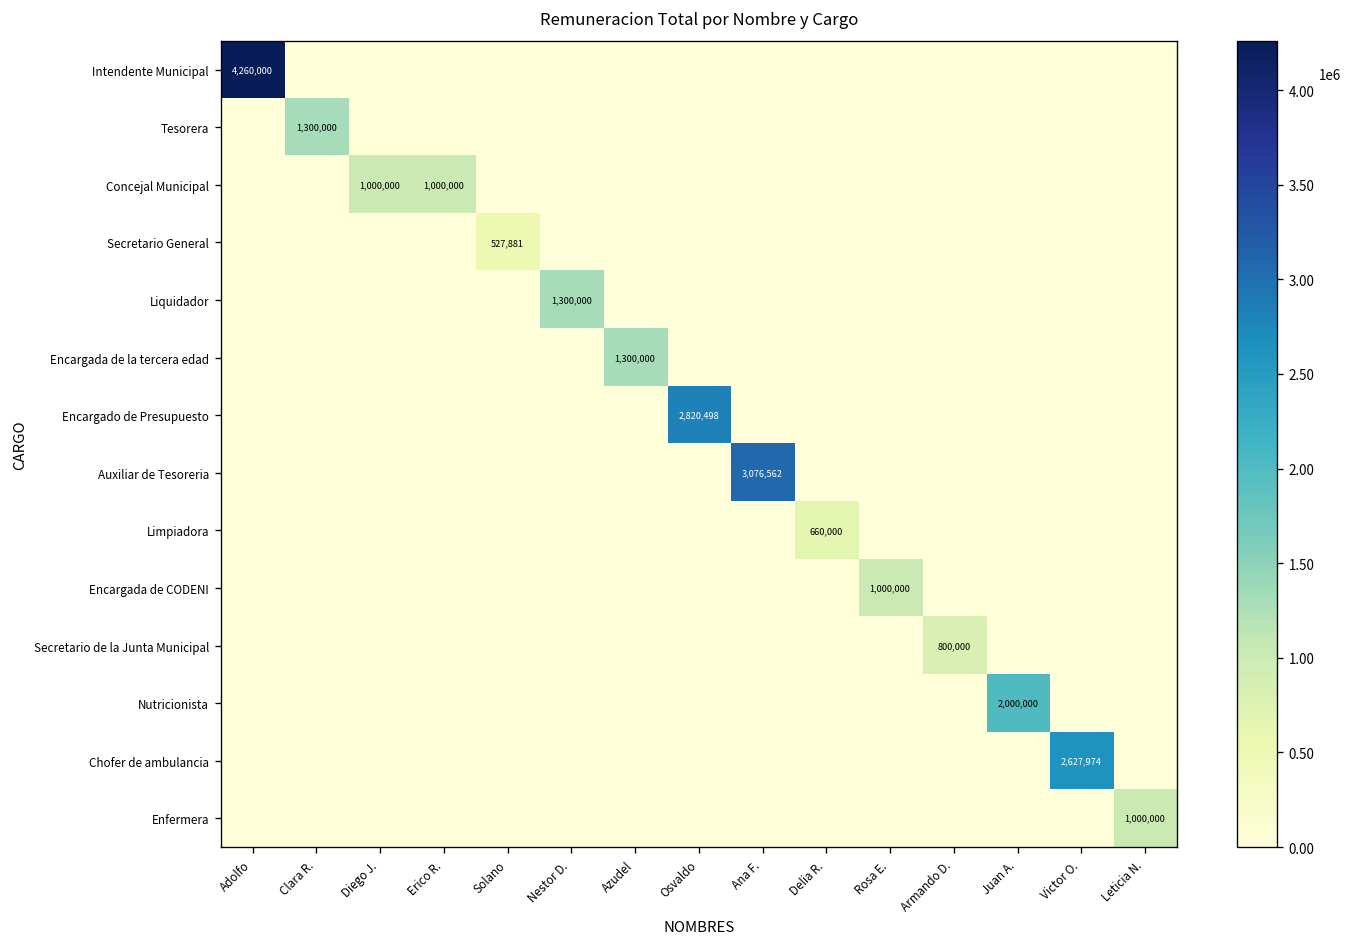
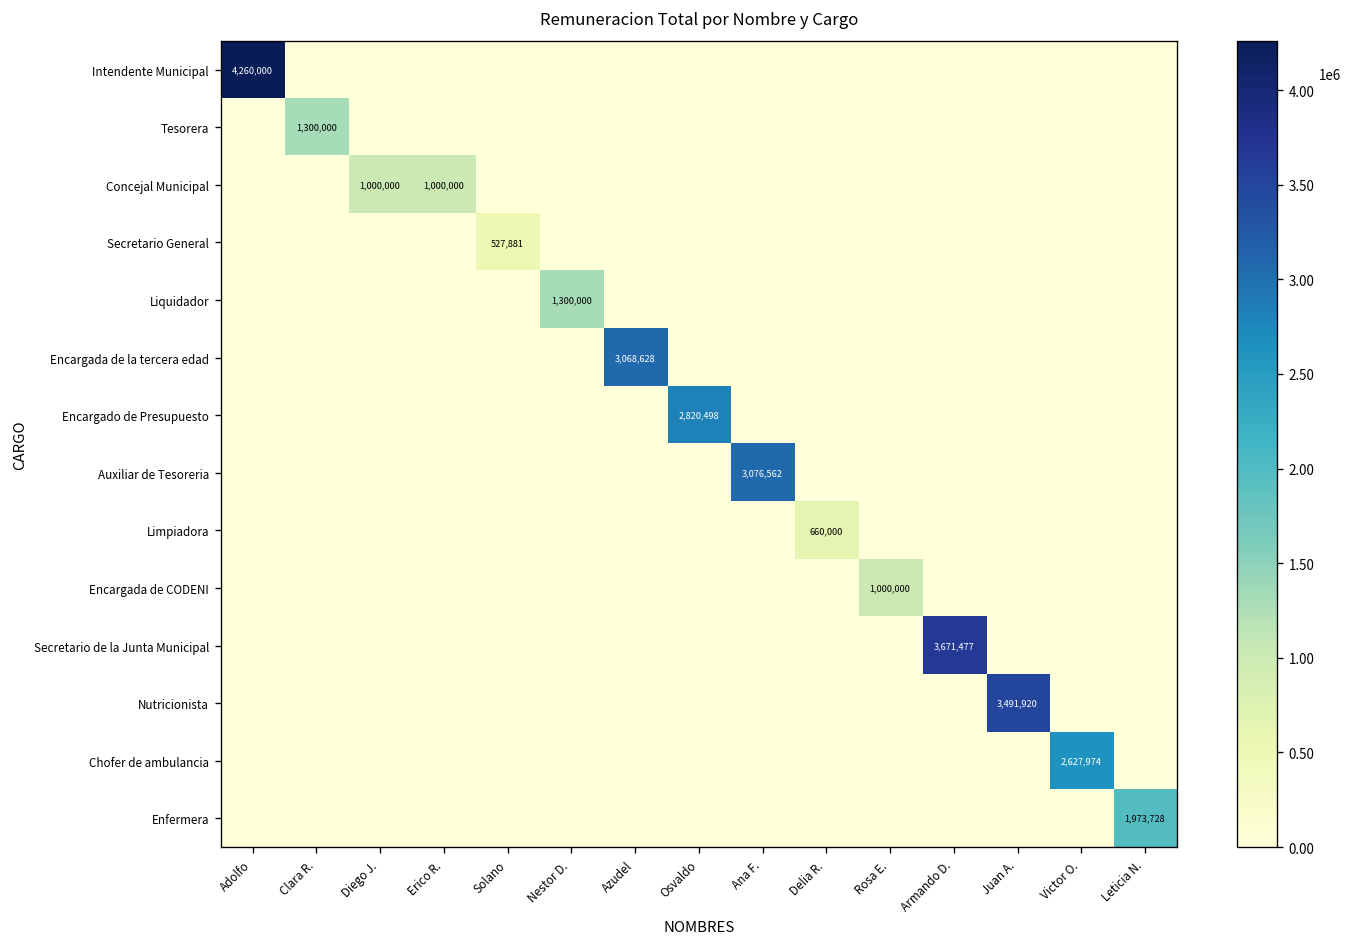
Encargada de la tercera edad, Azudel: 1,300,000 -> 3,068,628
Secretario de la Junta Municipal, Armando D.: 800,000 -> 3,671,477
Nutricionista, Juan A.: 2,000,000 -> 3,491,920
Enfermera, Leticia N.: 1,000,000 -> 1,973,728
